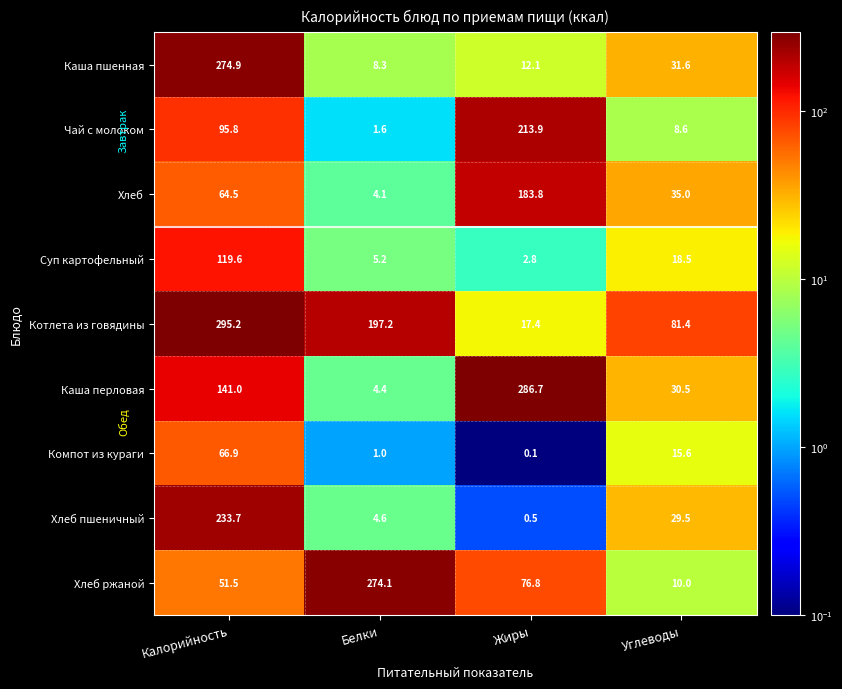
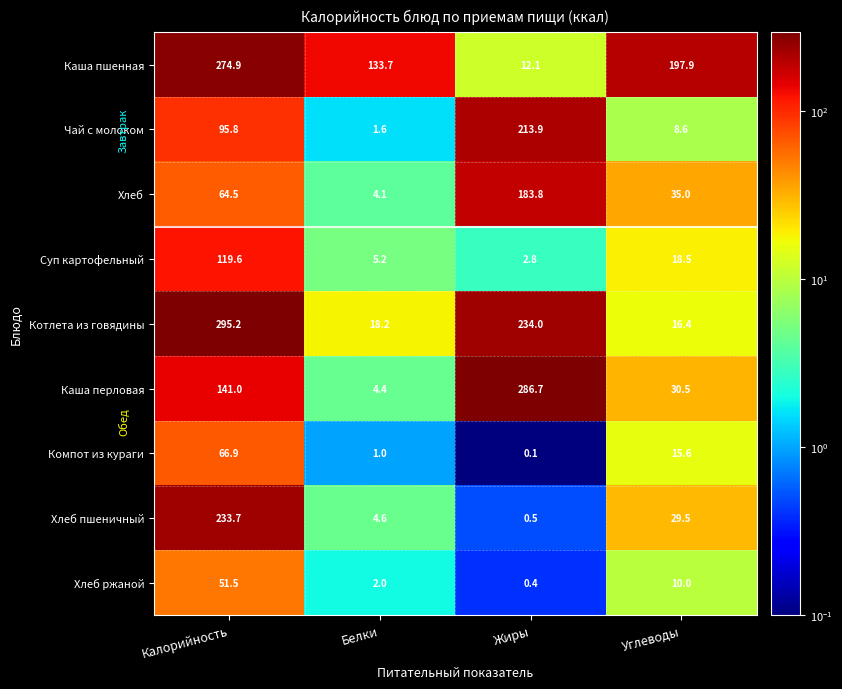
Каша пшенная, Белки: 8.3 -> 133.7
Каша пшенная, Углеводы: 31.6 -> 197.9
Котлета из говядины, Белки: 197.2 -> 18.2
Котлета из говядины, Жиры: 17.4 -> 234.0
Котлета из говядины, Углеводы: 81.4 -> 16.4
Хлеб ржаной, Белки: 274.1 -> 2.0
Хлеб ржаной, Жиры: 76.8 -> 0.4
